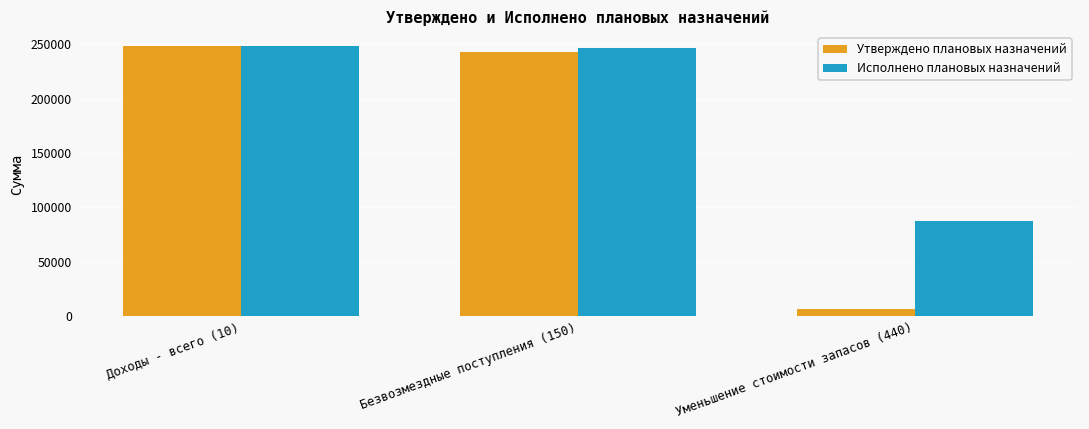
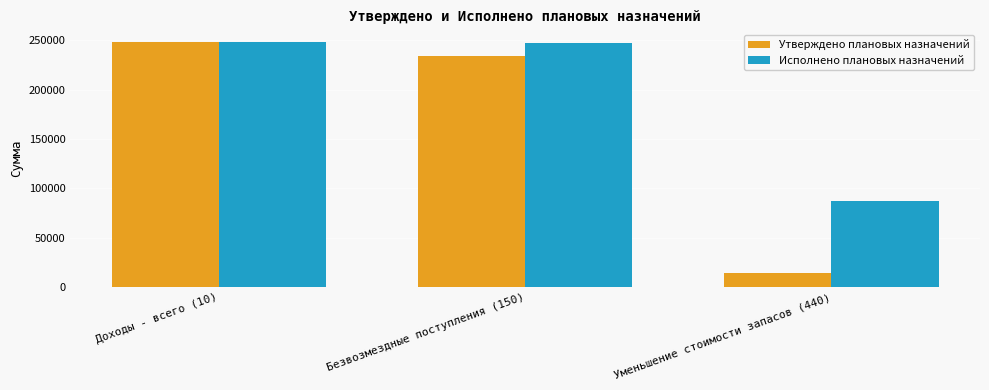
Утверждено плановых назначений, Безвозмездные поступления (150): 240000 -> 230000
Утверждено плановых назначений, Уменьшение стоимости запасов (440): 6000 -> 15000
